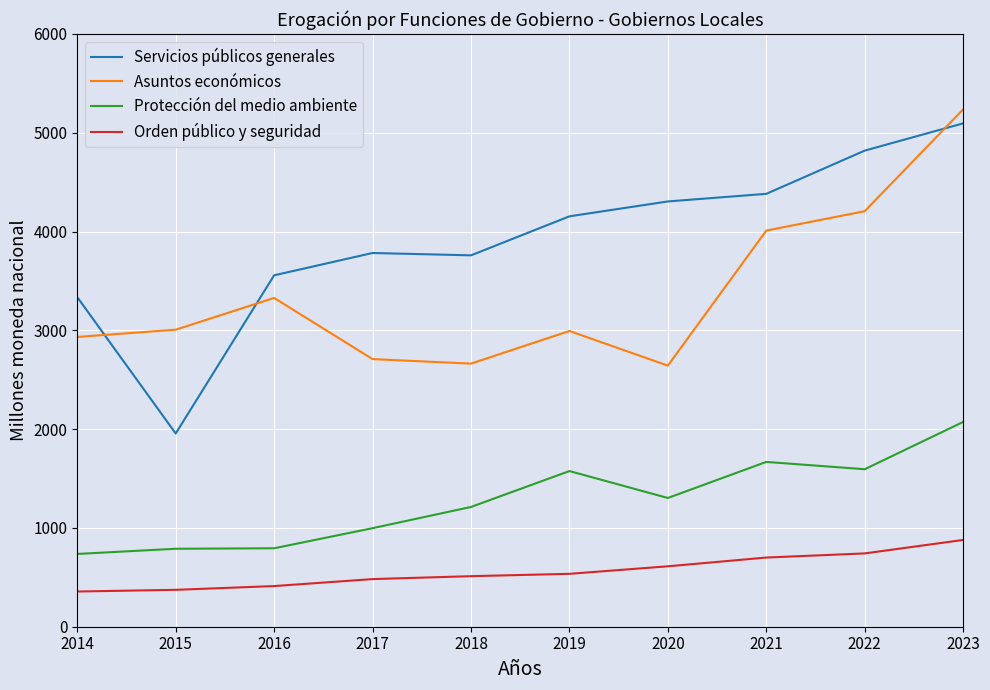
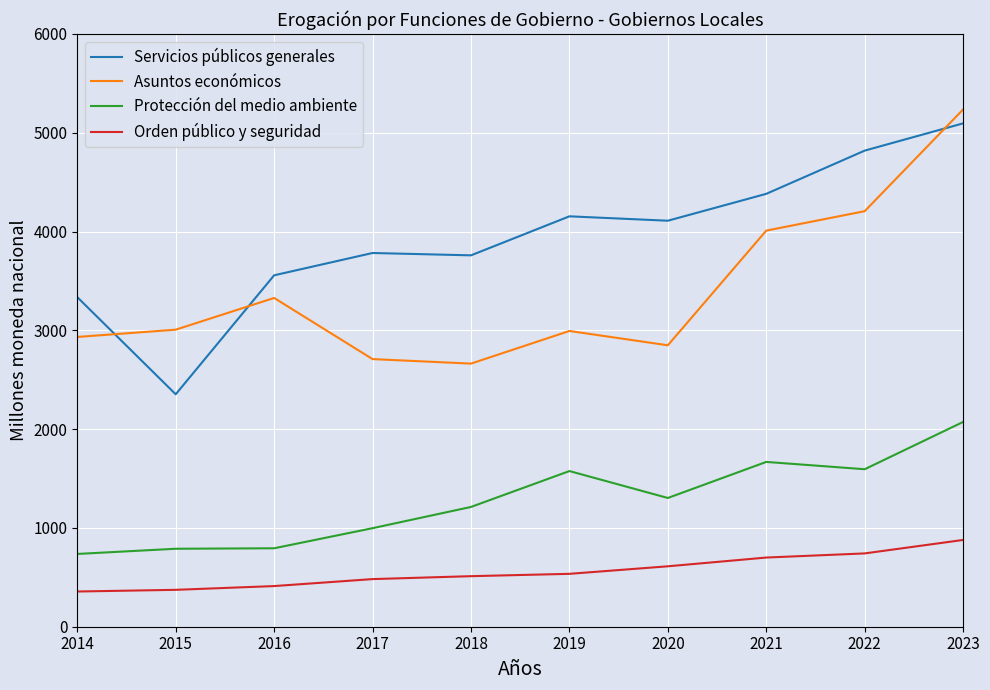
Servicios públicos generales, 2015: 2000 -> 2400
Servicios públicos generales, 2020: 4300 -> 4100
Asuntos económicos, 2020: 2600 -> 2800
